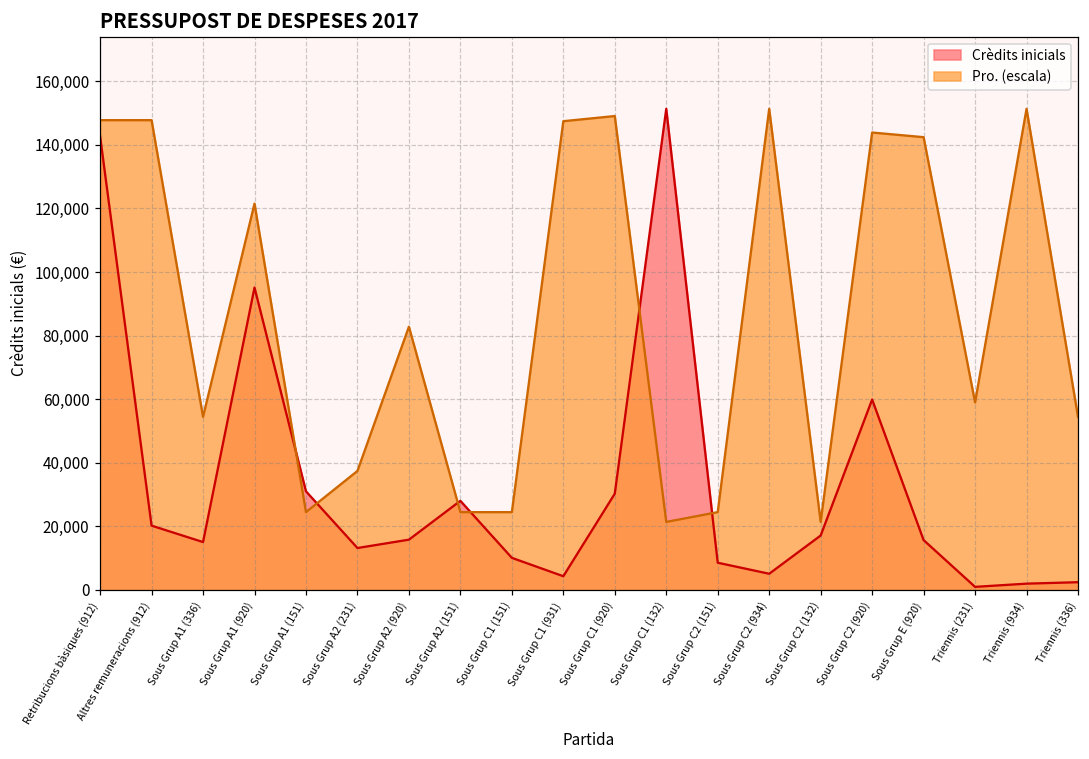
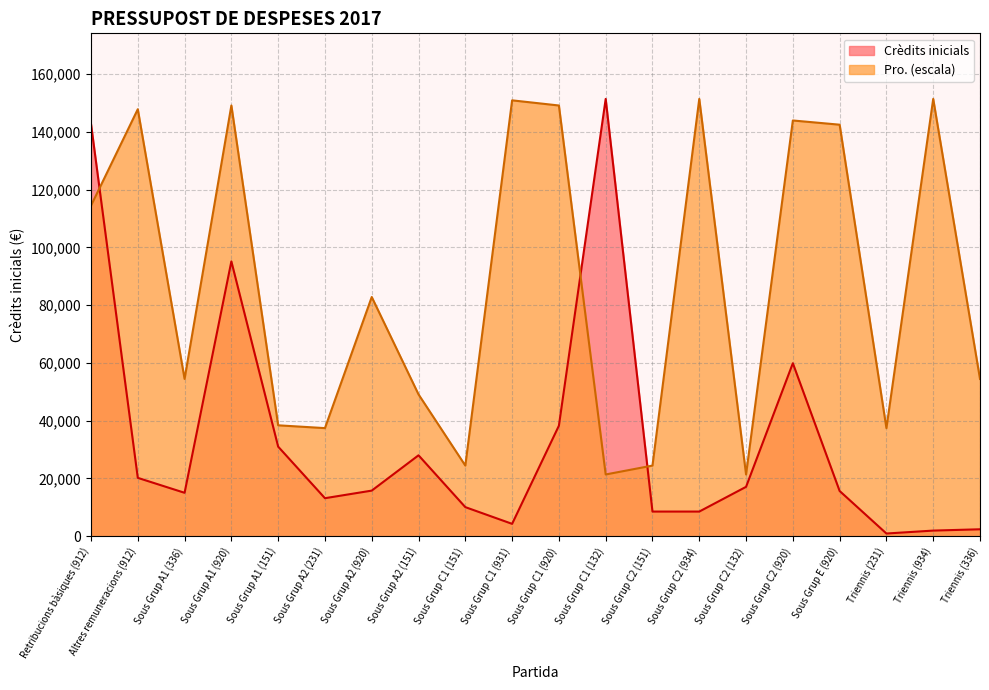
Pro. (escala), Retribucions bàsiques (912): 148,000 -> 114,000
Pro. (escala), Sous Grup A1 (920): 122,000 -> 149,000
Pro. (escala), Sous Grup A1 (151): 24,000 -> 38,000
Pro. (escala), Sous Grup A2 (151): 24,000 -> 49,000
Pro. (escala), Sous Grup C1 (931): 147,000 -> 151,000
Crèdits inicials, Sous Grup C1 (920): 30,000 -> 38,000
Crèdits inicials, Sous Grup C2 (934): 5,000 -> 9,000
Pro. (escala), Triennis (231): 59,000 -> 37,000
